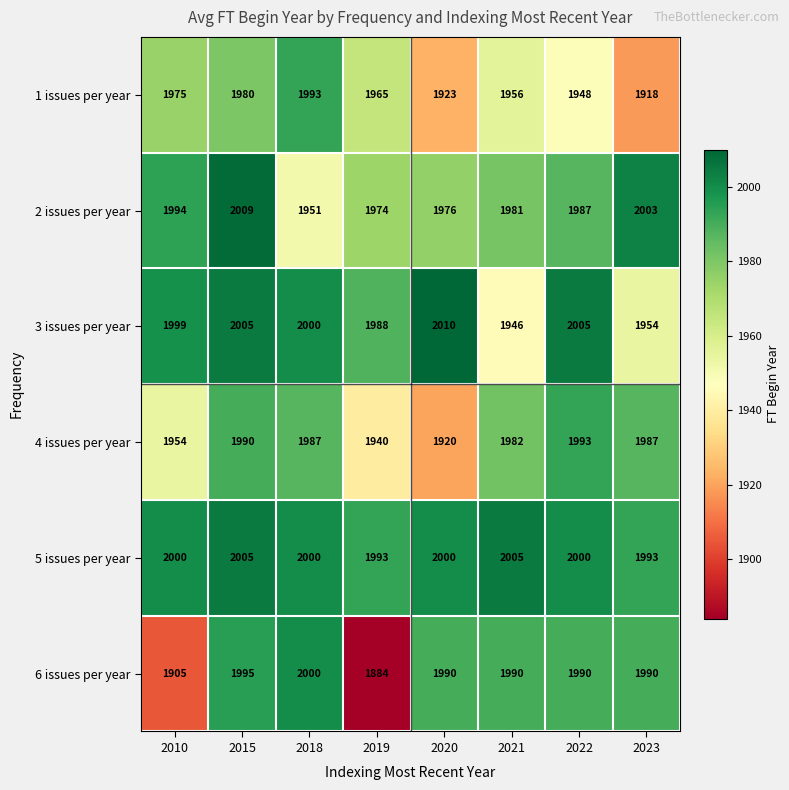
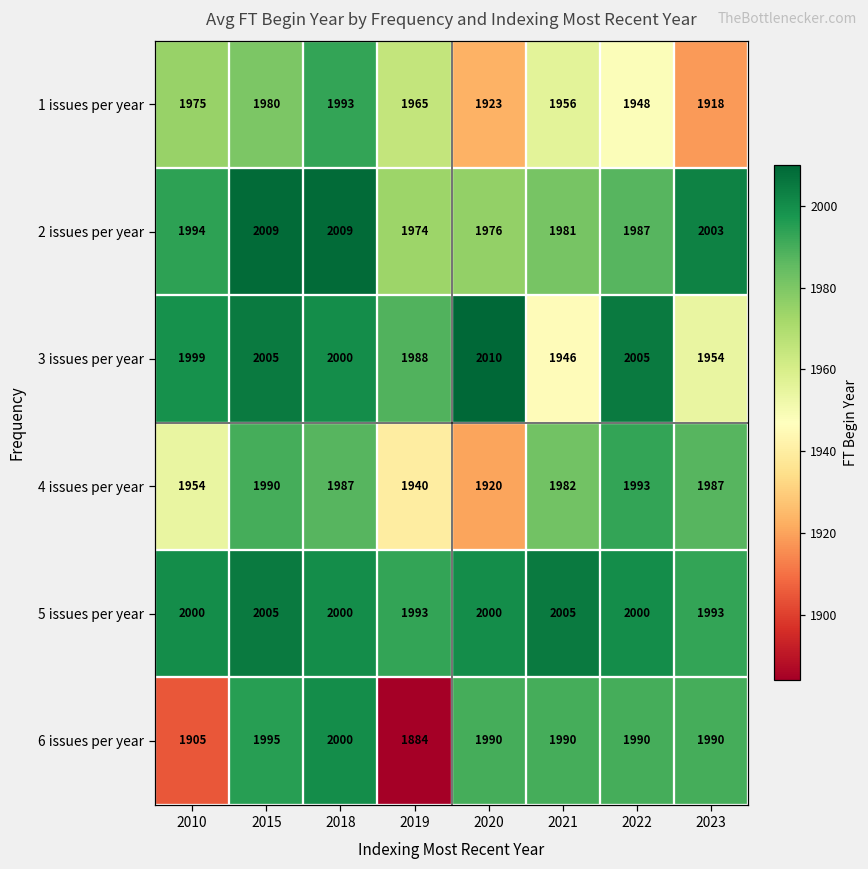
2 issues per year, 2018: 1951 -> 2009
